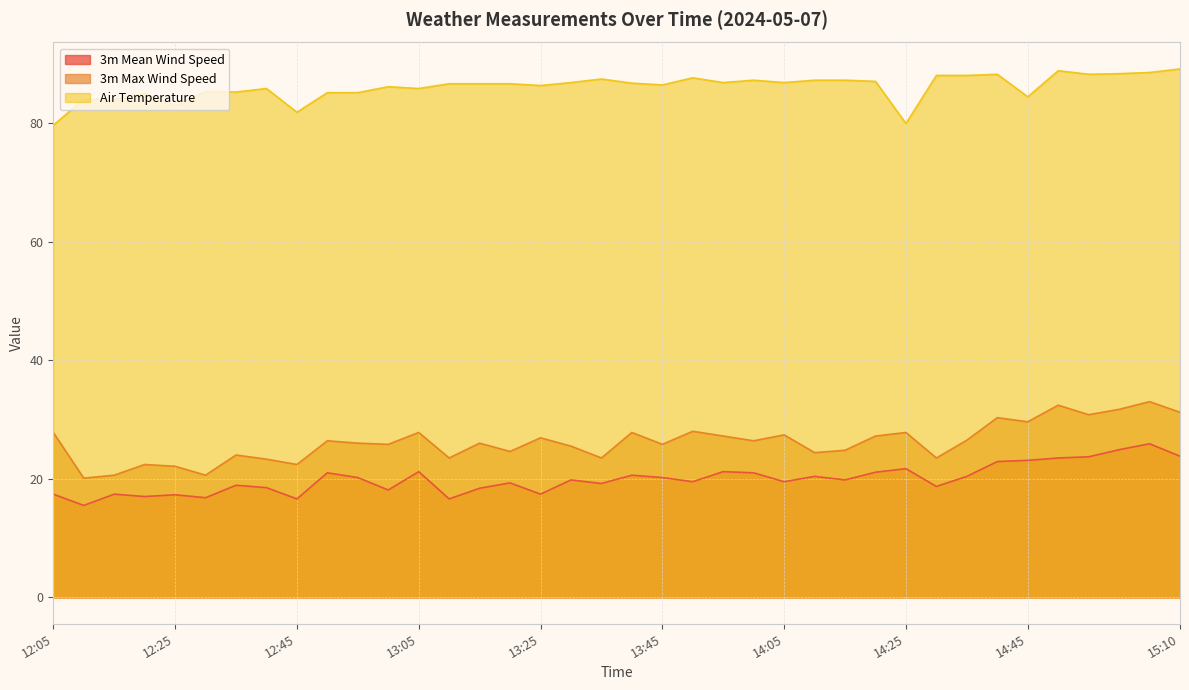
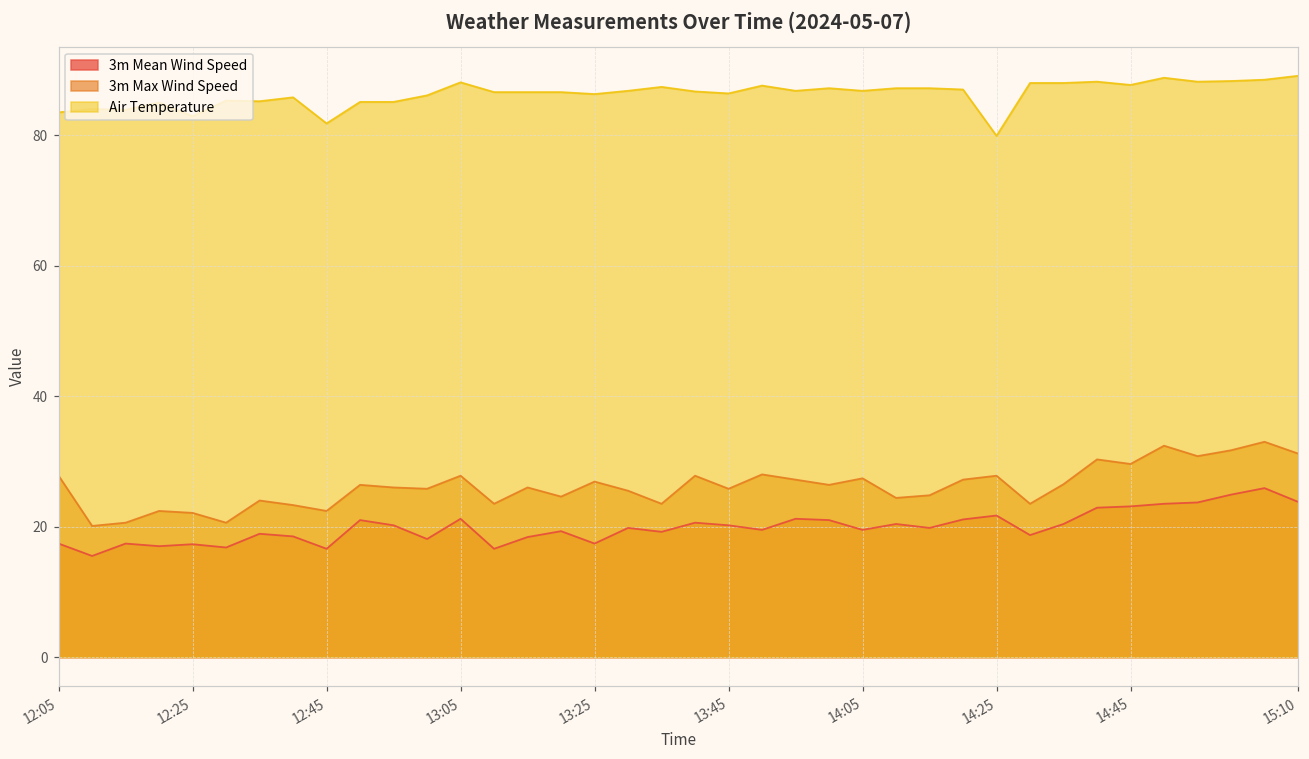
Air Temperature, 12:05: 80 -> 84
Air Temperature, 13:05: 86 -> 88
Air Temperature, 14:45: 84 -> 88
